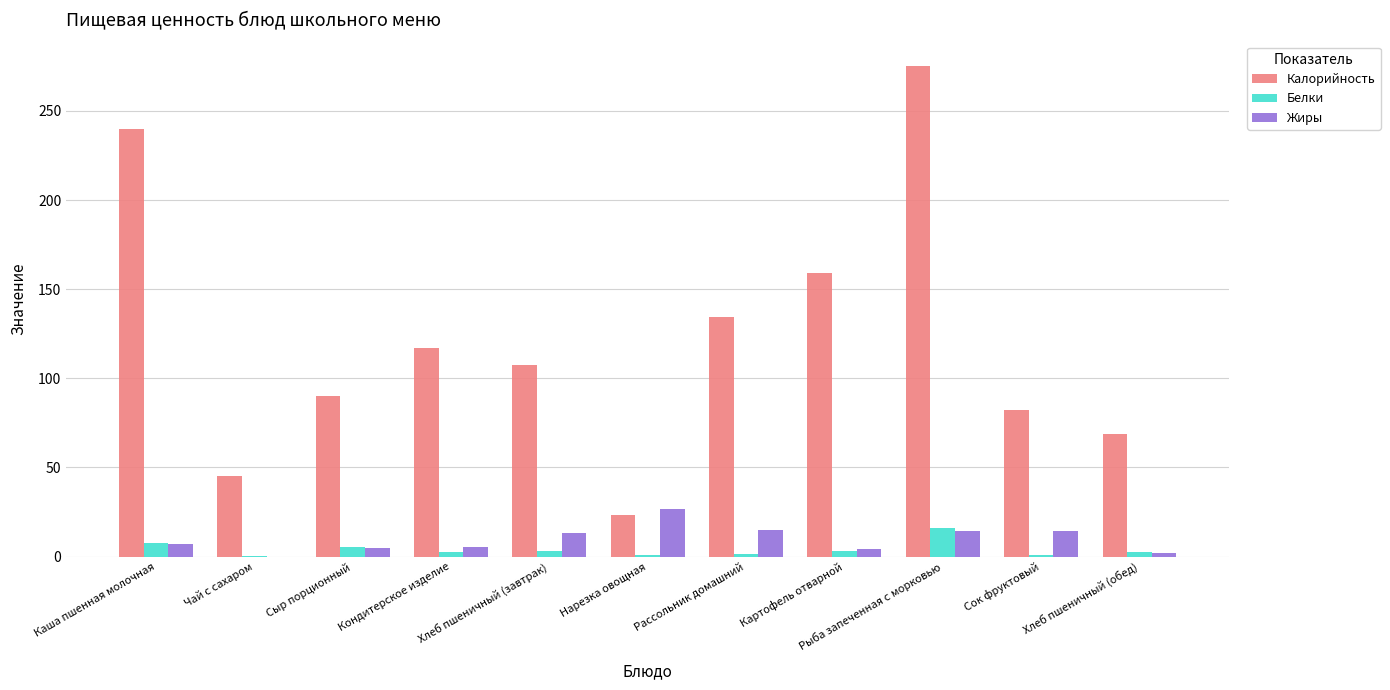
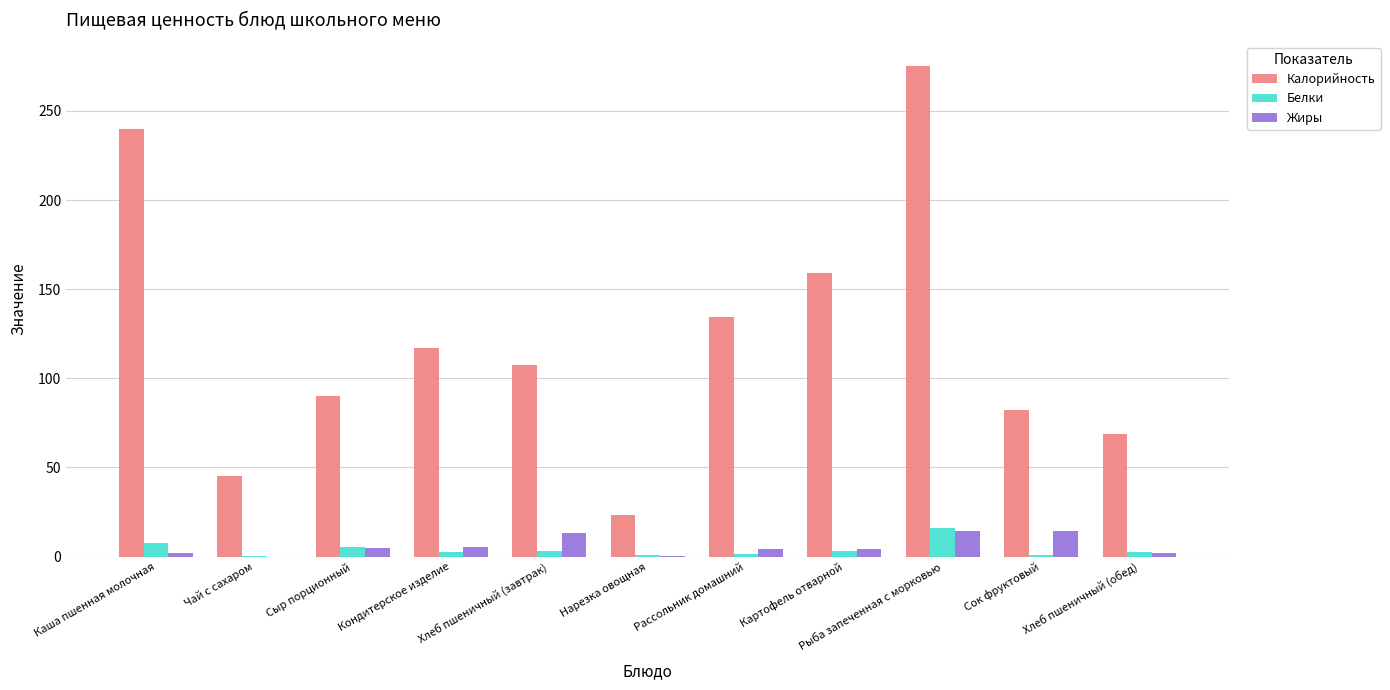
Жиры, Каша пшенная молочная: 7 -> 2
Жиры, Нарезка овощная: 27 -> 0
Жиры, Рассольник домашний: 15 -> 4
